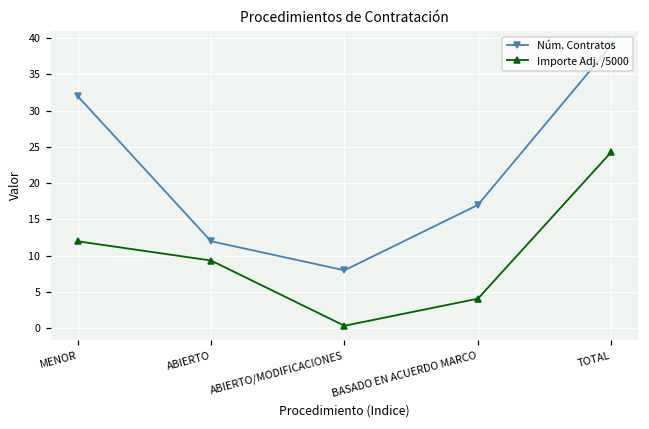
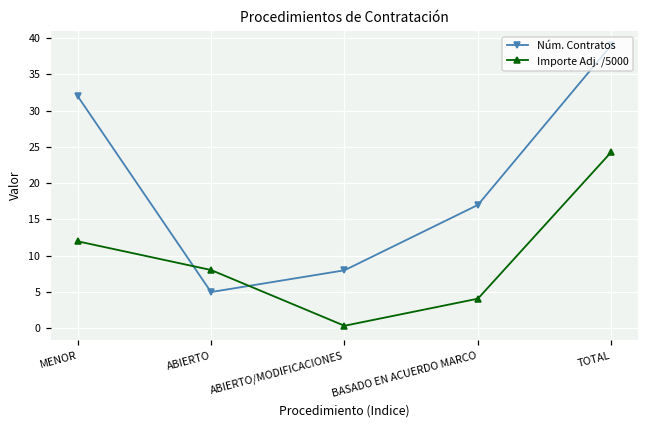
Núm. Contratos, ABIERTO: 12 -> 5
Importe Adj. /5000, ABIERTO: 9 -> 8
